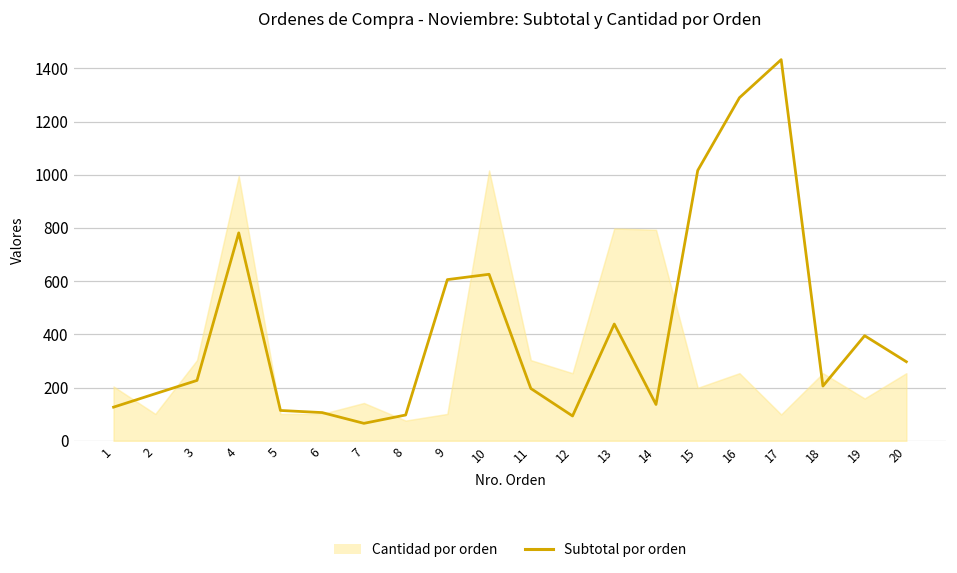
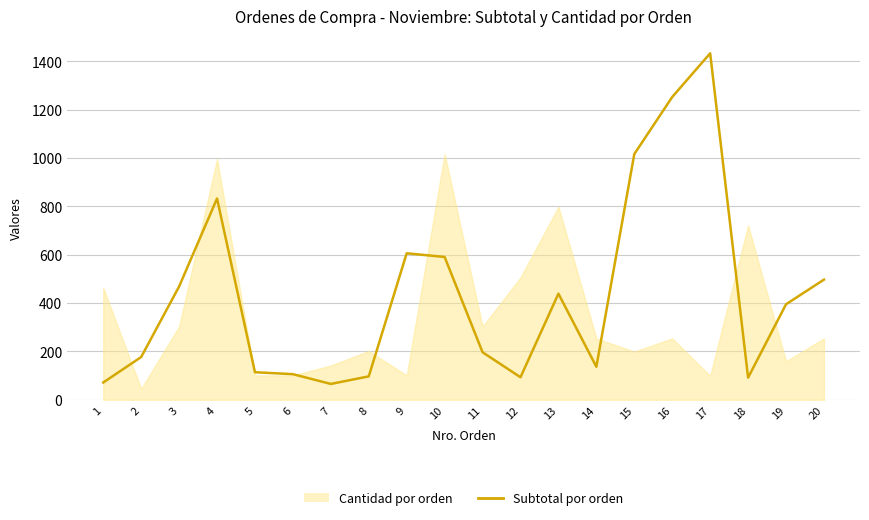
Subtotal por orden, 1: 130 -> 70
Cantidad por orden, 1: 200 -> 460
Cantidad por orden, 2: 100 -> 50
Subtotal por orden, 3: 230 -> 470
Subtotal por orden, 4: 780 -> 830
Cantidad por orden, 8: 80 -> 200
Subtotal por orden, 10: 630 -> 590
Cantidad por orden, 12: 250 -> 510
Cantidad por orden, 14: 790 -> 250
Subtotal por orden, 16: 1290 -> 1250
Subtotal por orden, 18: 210 -> 90
Cantidad por orden, 18: 250 -> 720
Subtotal por orden, 20: 300 -> 500
